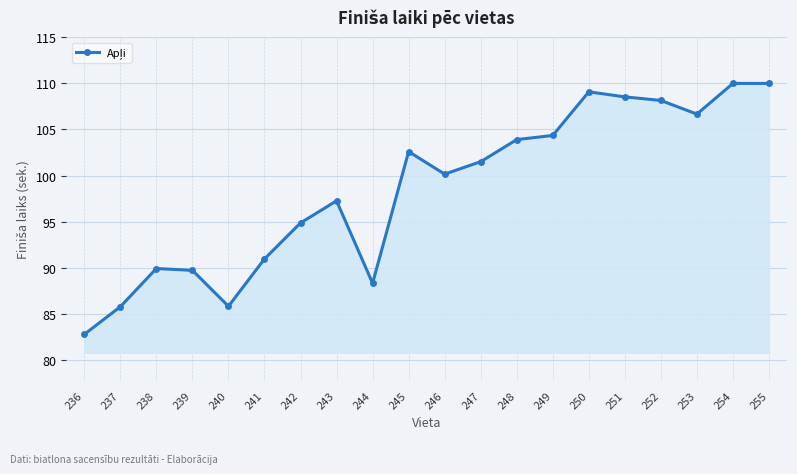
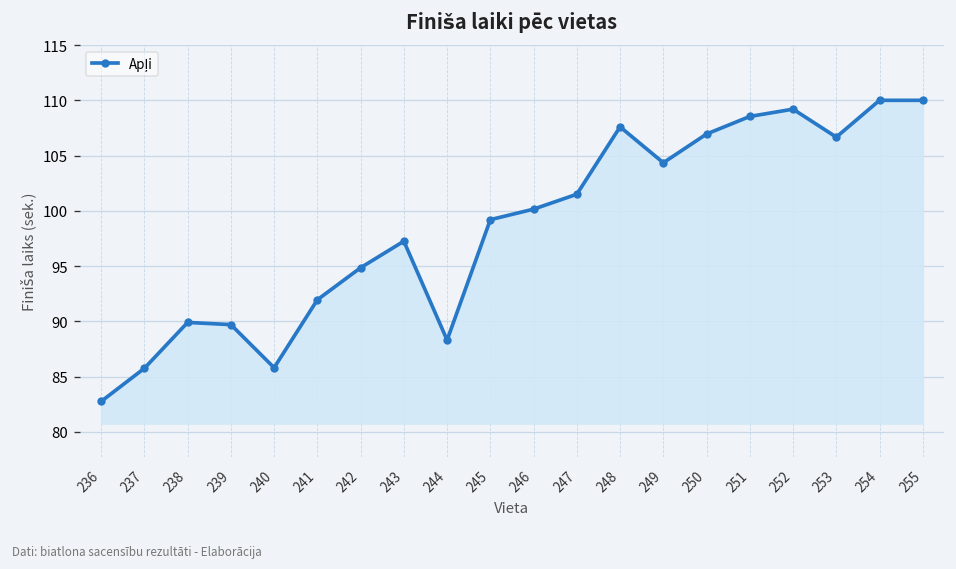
241: 91 -> 92
245: 103 -> 99
248: 104 -> 108
250: 109 -> 107
252: 108 -> 109
